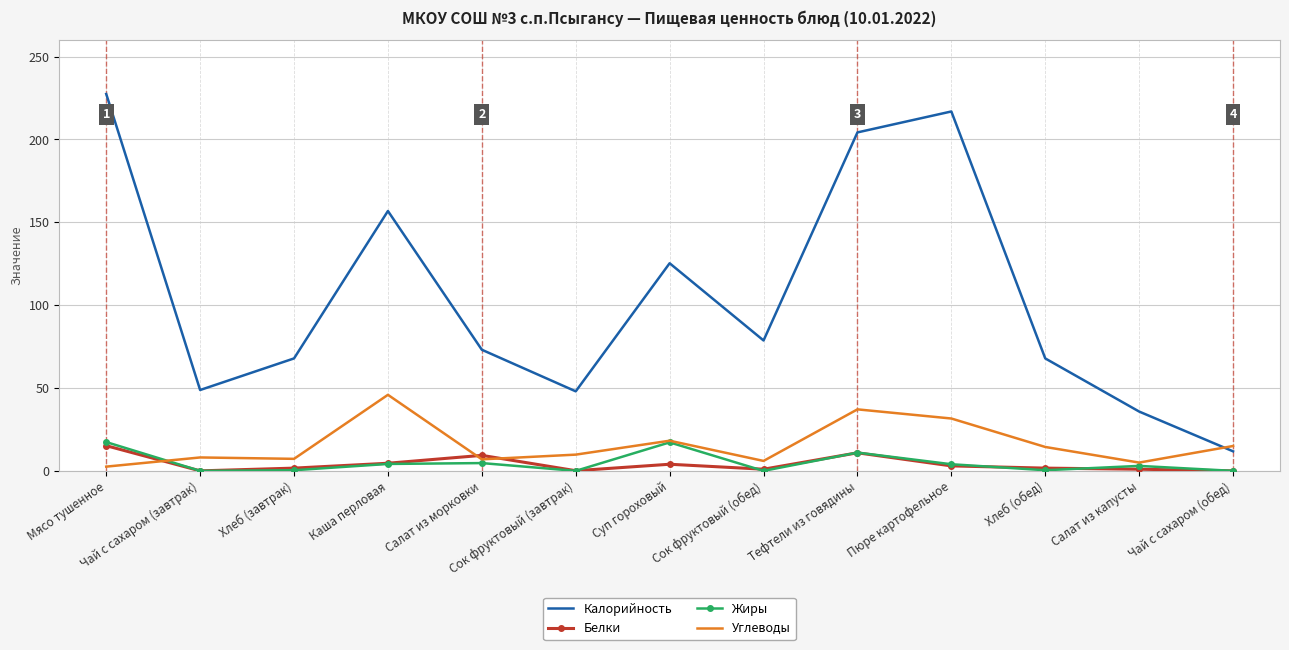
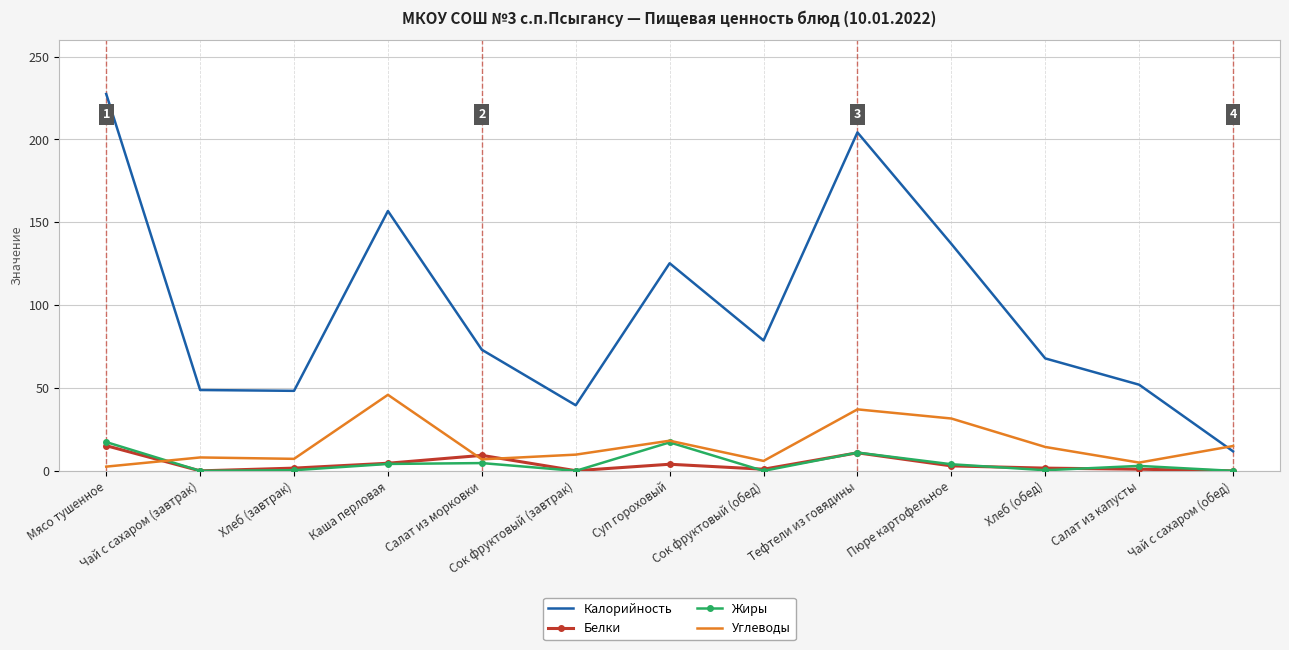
Калорийность, Хлеб (завтрак): 68 -> 48
Калорийность, Сок фруктовый (завтрак): 48 -> 40
Калорийность, Пюре картофельное: 217 -> 137
Калорийность, Салат из капусты: 36 -> 52
